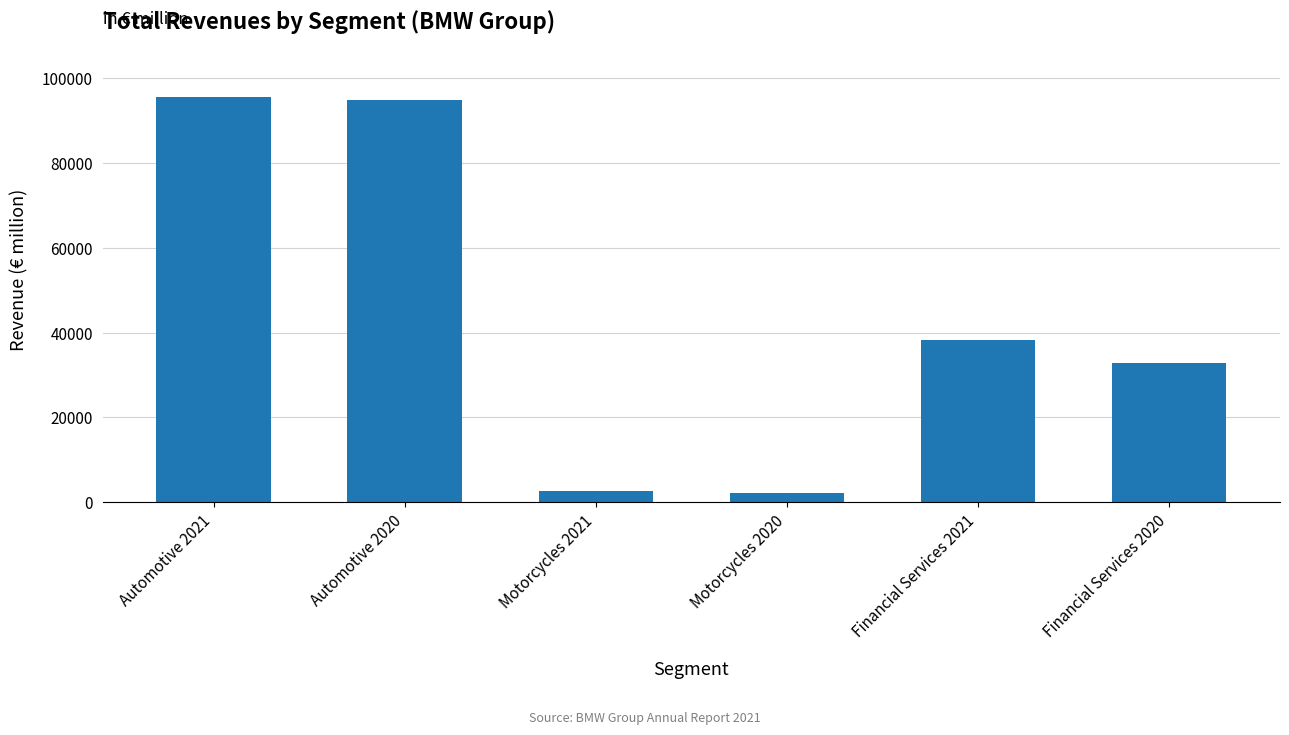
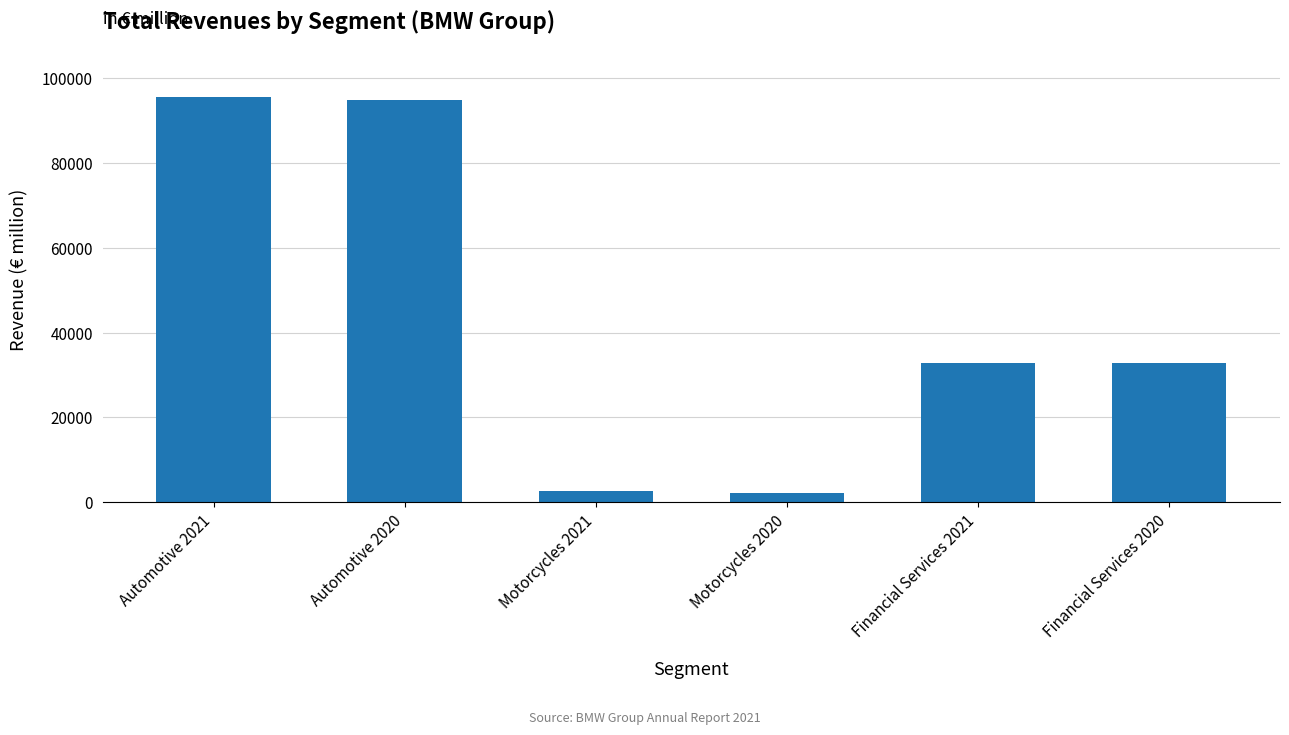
Financial Services 2021: 38000 -> 33000
